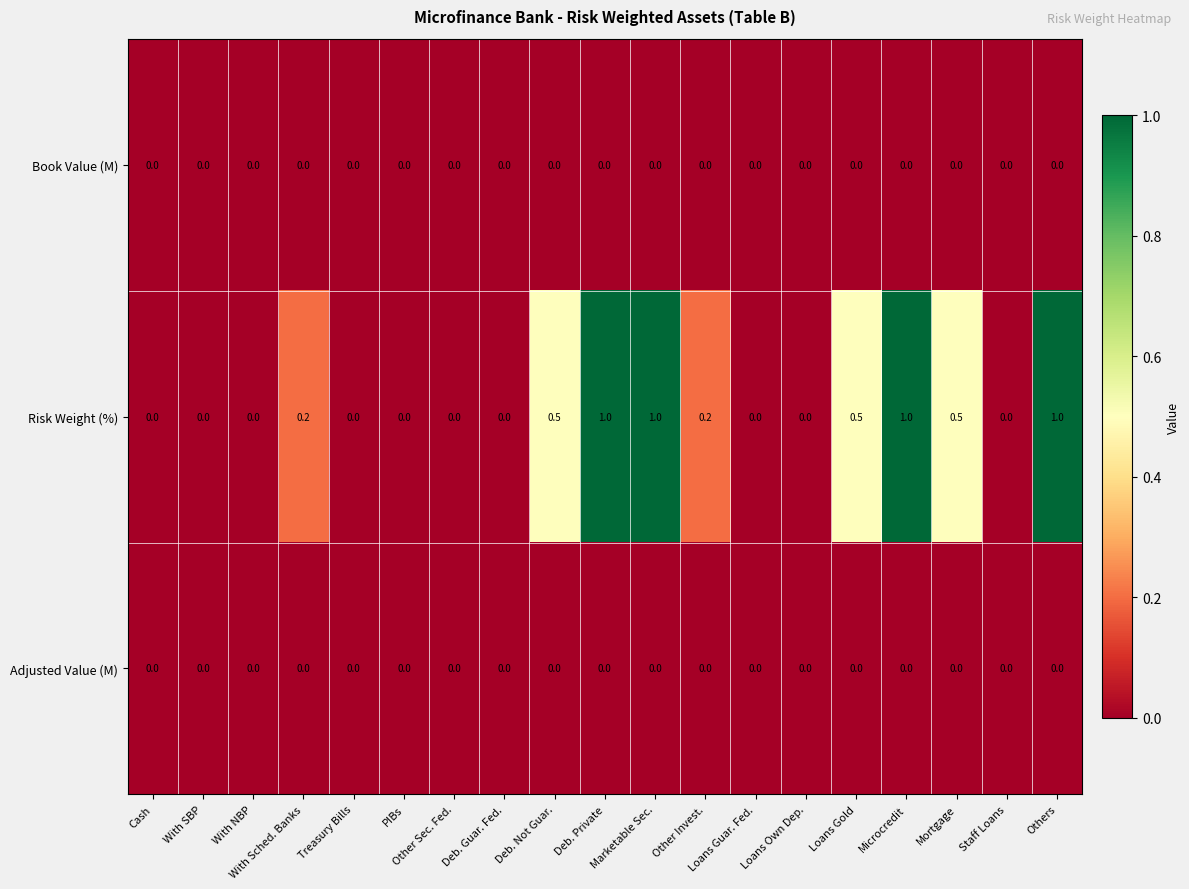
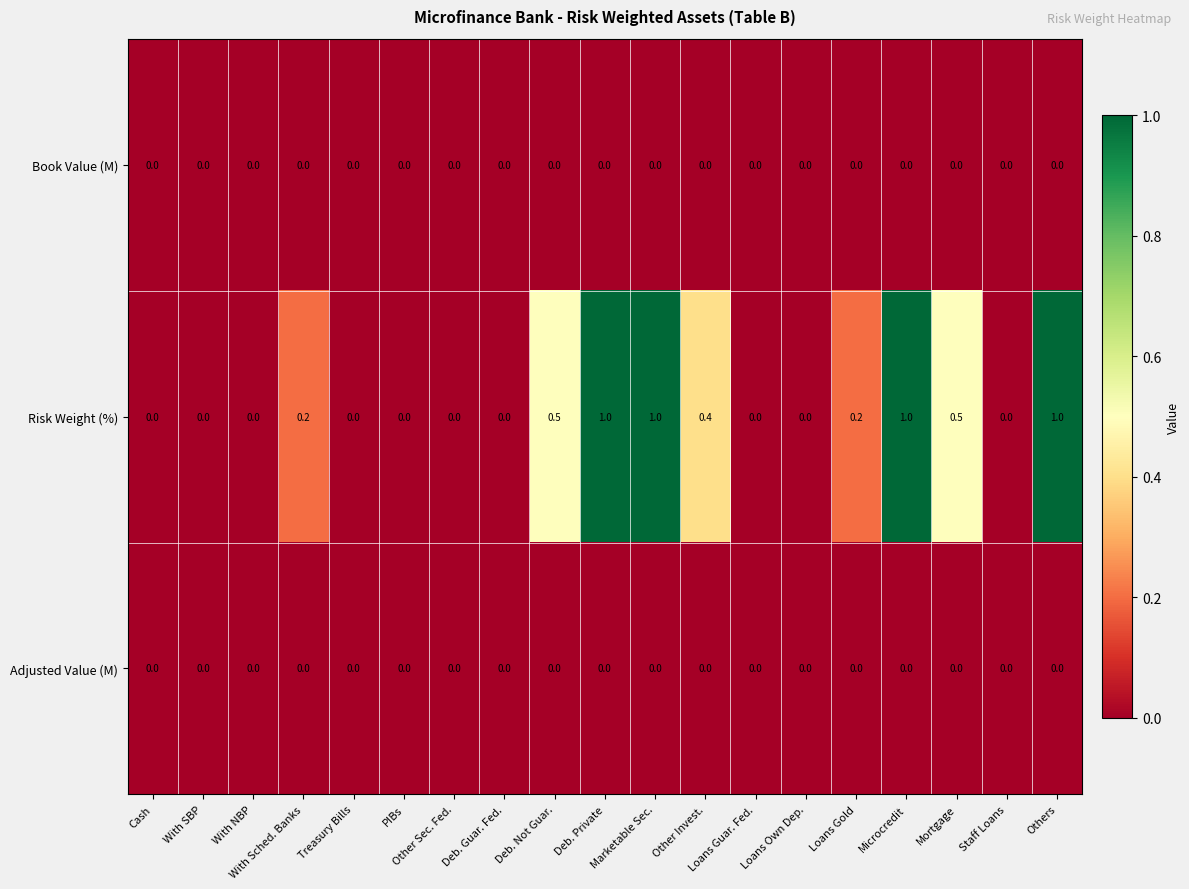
Risk Weight (%), Other Invest.: 0.2 -> 0.4
Risk Weight (%), Loans Gold: 0.5 -> 0.2
